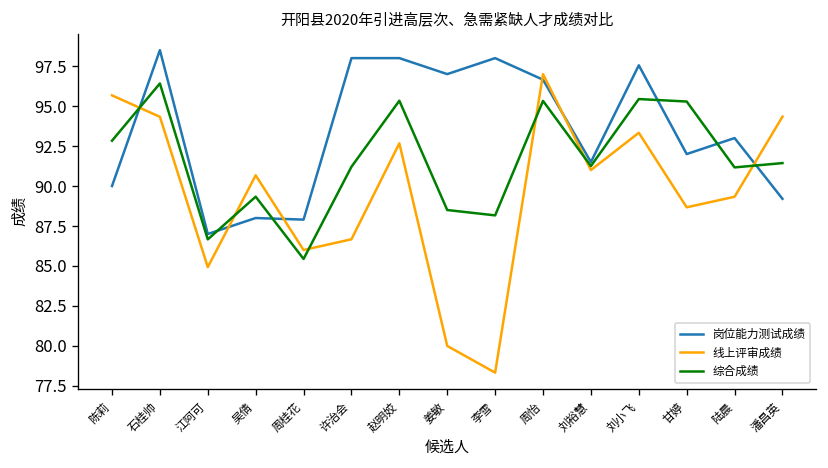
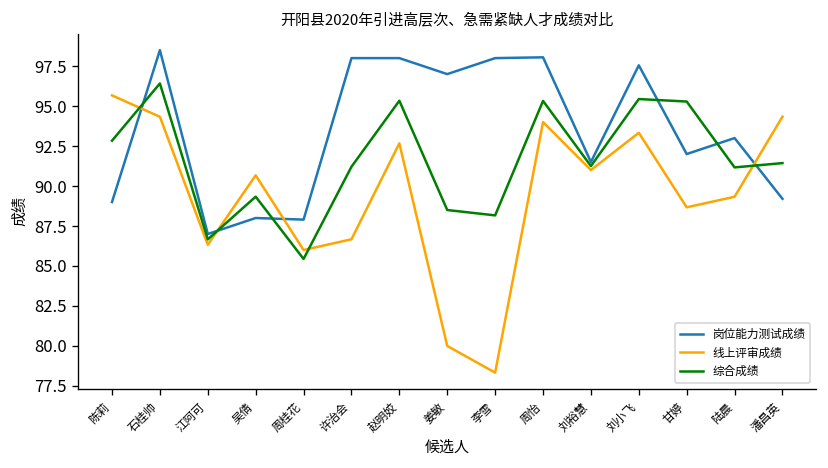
岗位能力测试成绩, 陈莉: 90 -> 89
线上评审成绩, 江阿可: 84.9 -> 86.3
岗位能力测试成绩, 周怡: 96.7 -> 98.1
线上评审成绩, 周怡: 97 -> 94
